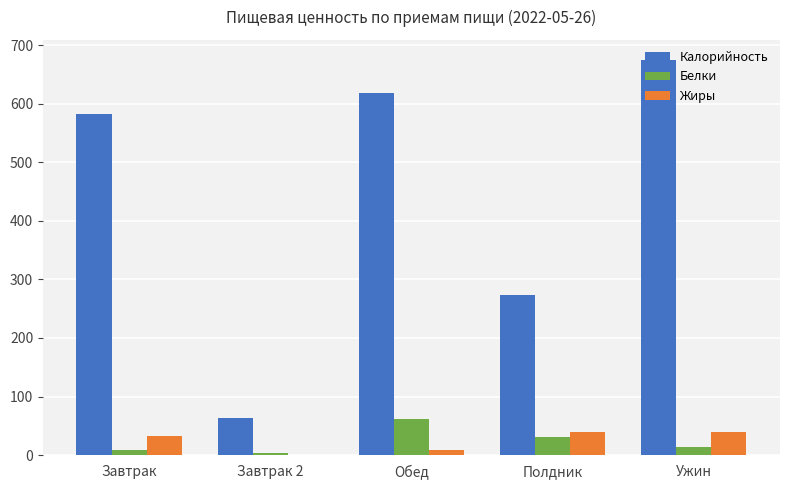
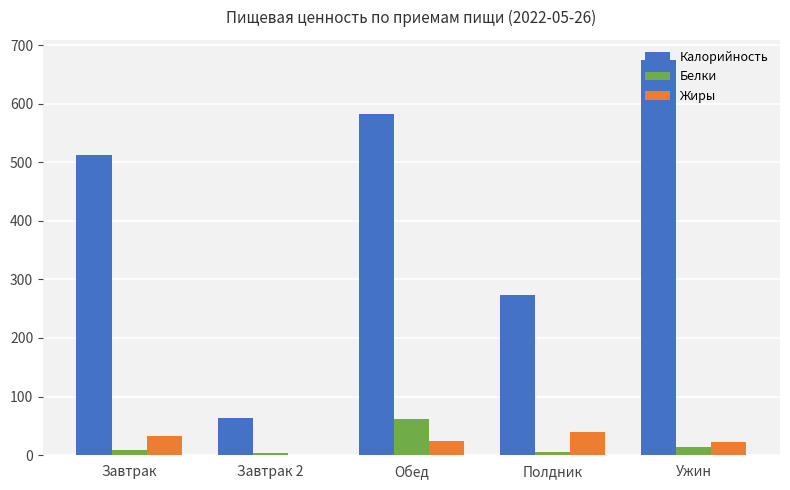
Калорийность, Завтрак: 580 -> 510
Калорийность, Обед: 620 -> 580
Жиры, Обед: 10 -> 20
Белки, Полдник: 30 -> 10
Жиры, Ужин: 40 -> 20
